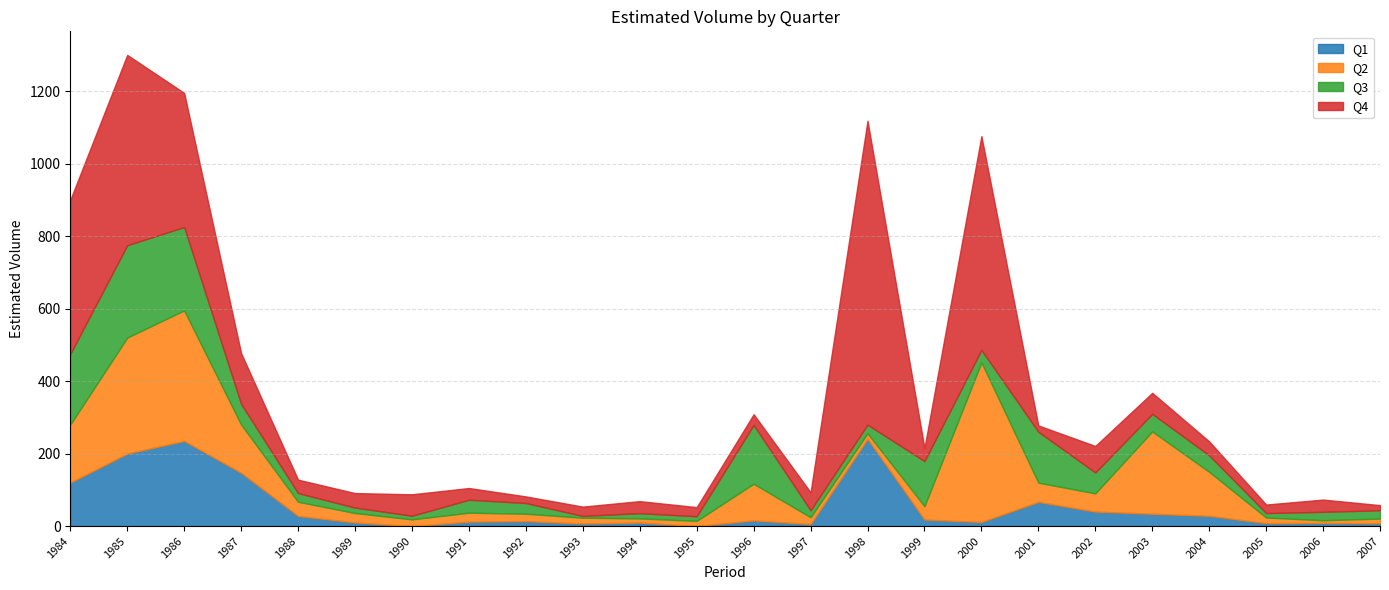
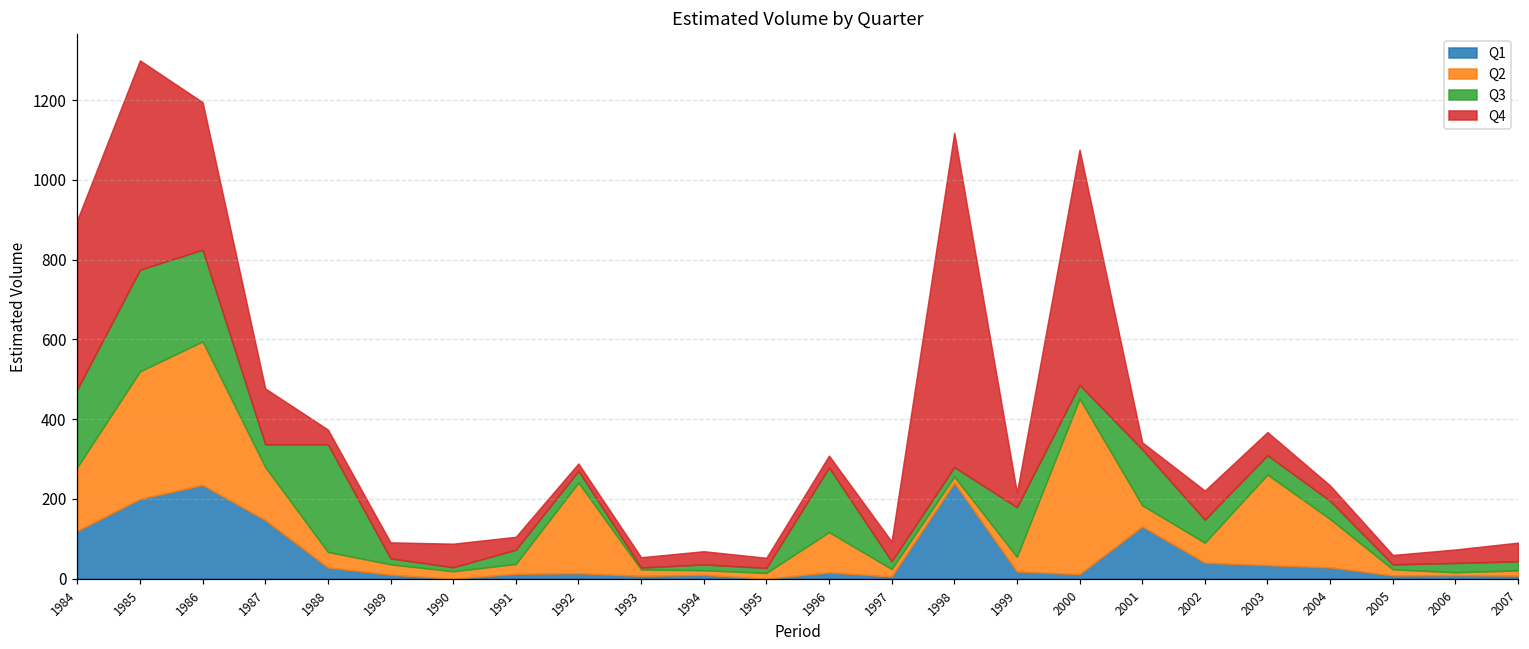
Q3, 1988: 20 -> 270
Q2, 1992: 20 -> 230
Q1, 2001: 70 -> 130
Q4, 2007: 10 -> 50
